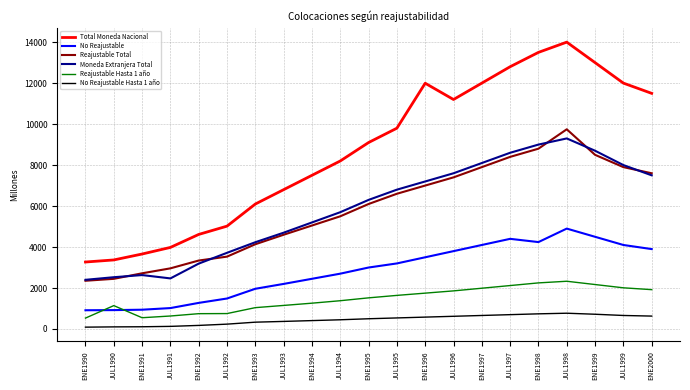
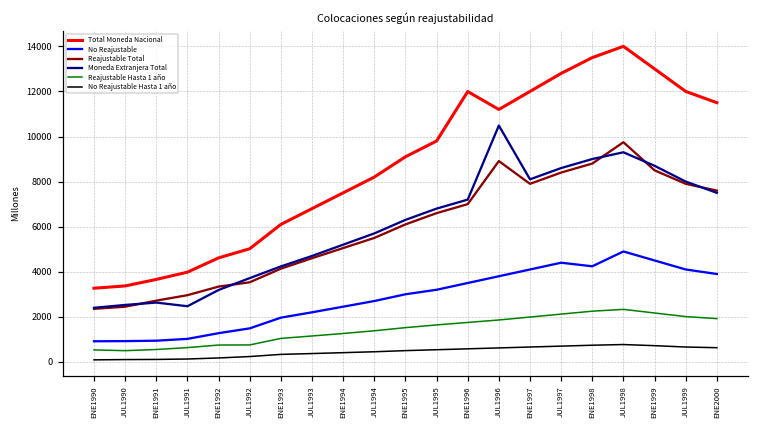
Reajustable Hasta 1 año, JUL1990: 1100 -> 500
Reajustable Total, JUL1996: 7400 -> 8900
Moneda Extranjera Total, JUL1996: 7600 -> 10500
